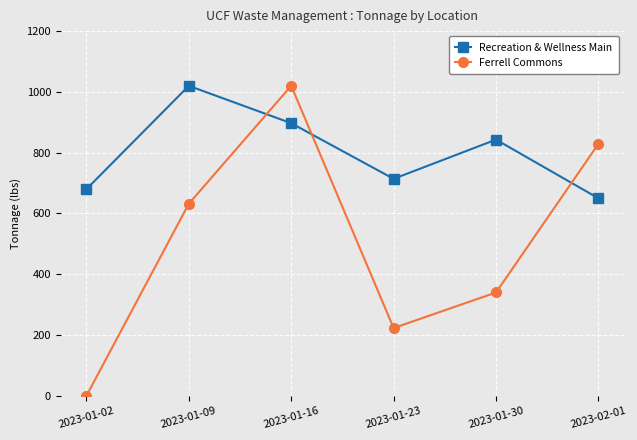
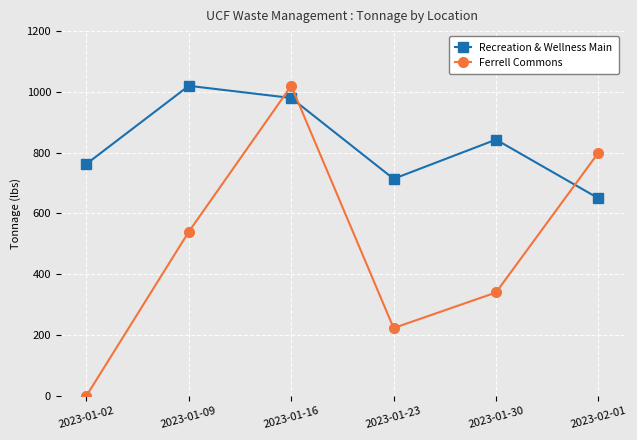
Recreation & Wellness Main, 2023-01-02: 680 -> 760
Ferrell Commons, 2023-01-09: 630 -> 540
Recreation & Wellness Main, 2023-01-16: 900 -> 980
Ferrell Commons, 2023-02-01: 830 -> 800
